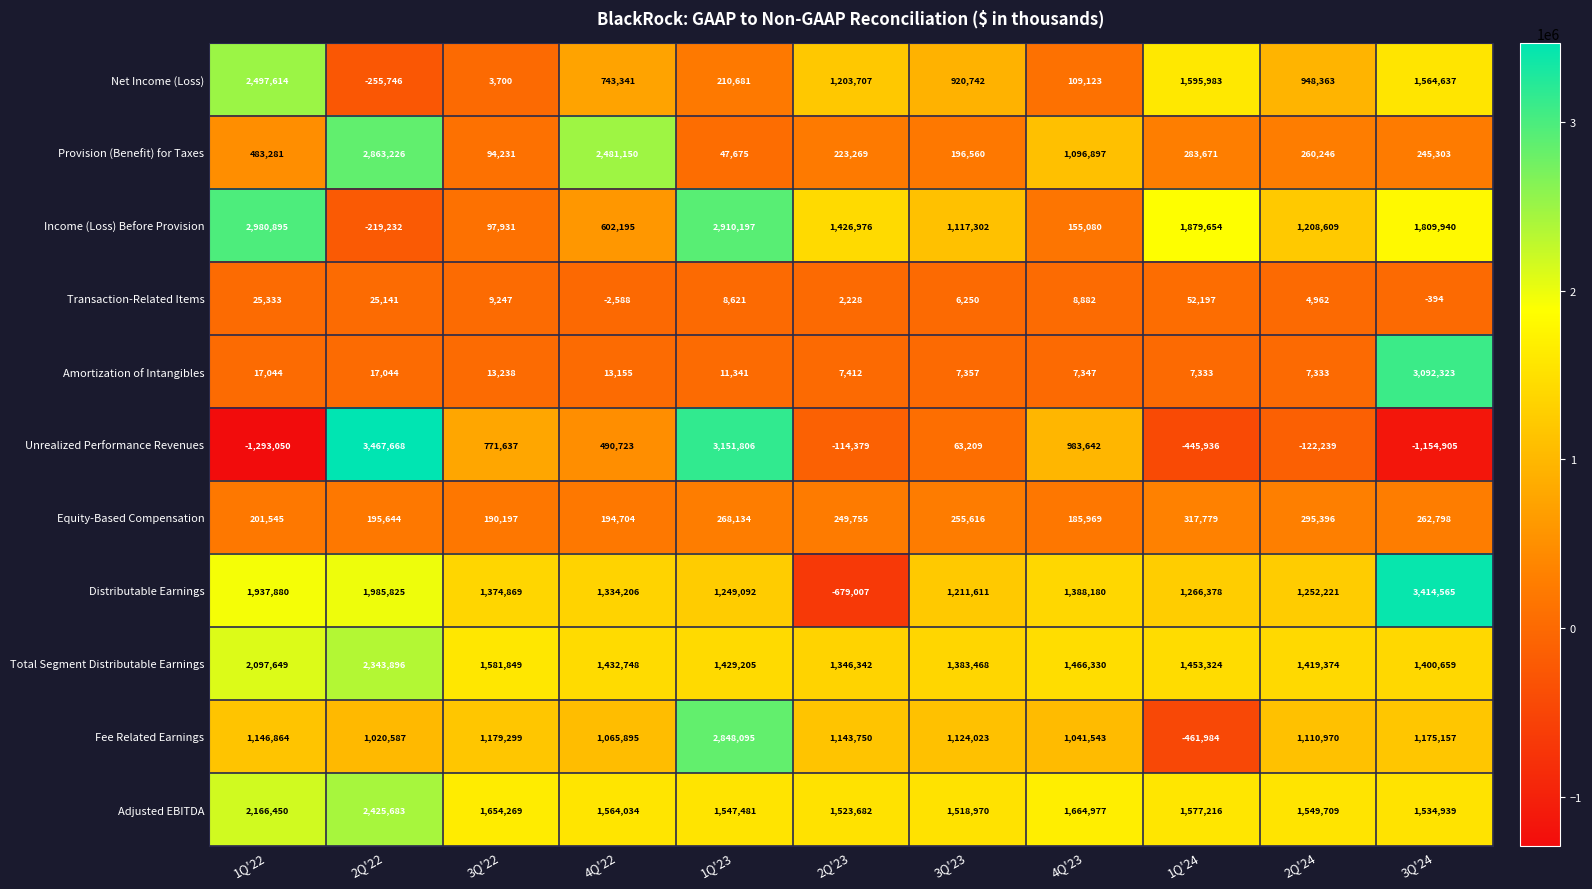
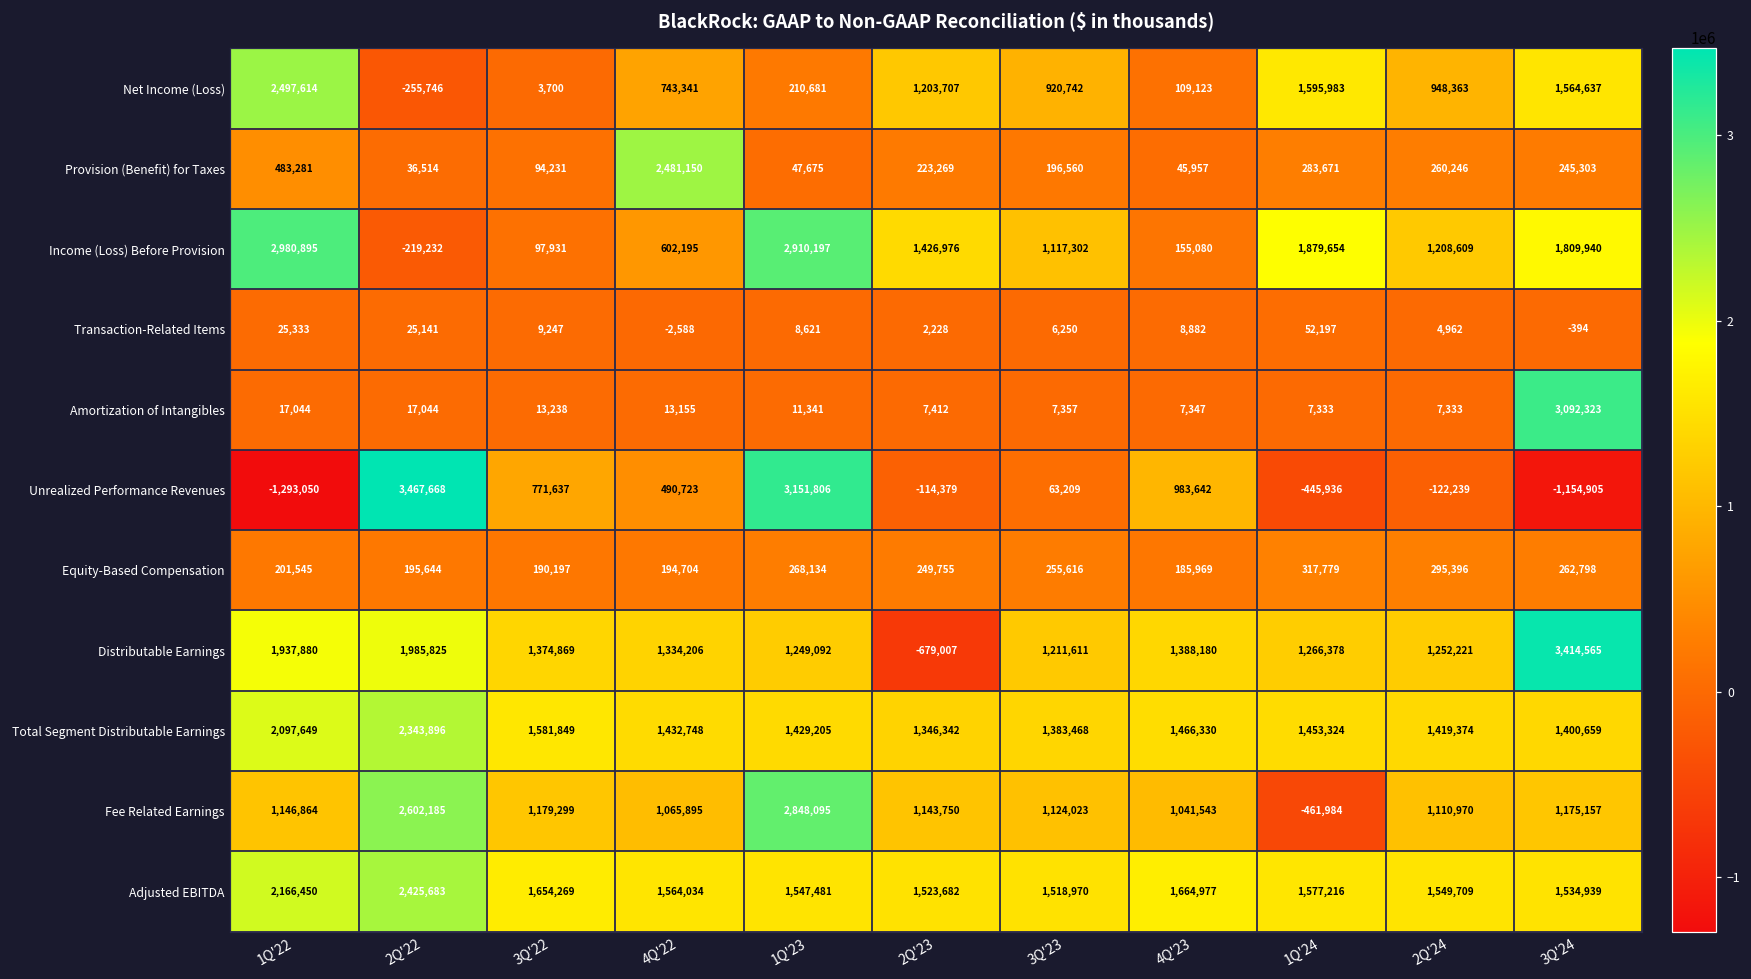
Provision (Benefit) for Taxes, 2Q'22: 2,863,226 -> 36,514
Provision (Benefit) for Taxes, 4Q'23: 1,096,897 -> 45,957
Fee Related Earnings, 2Q'22: 1,020,587 -> 2,602,185
